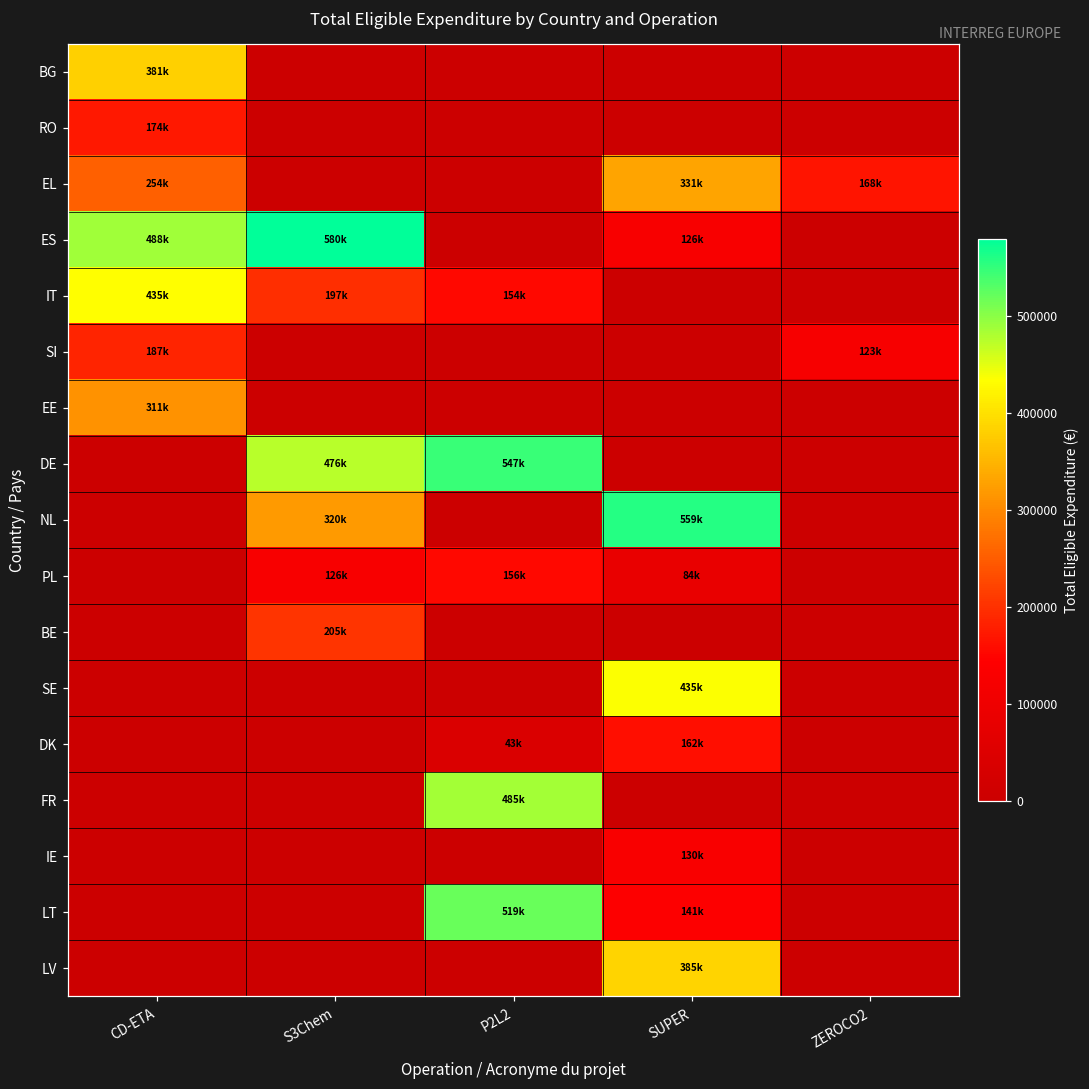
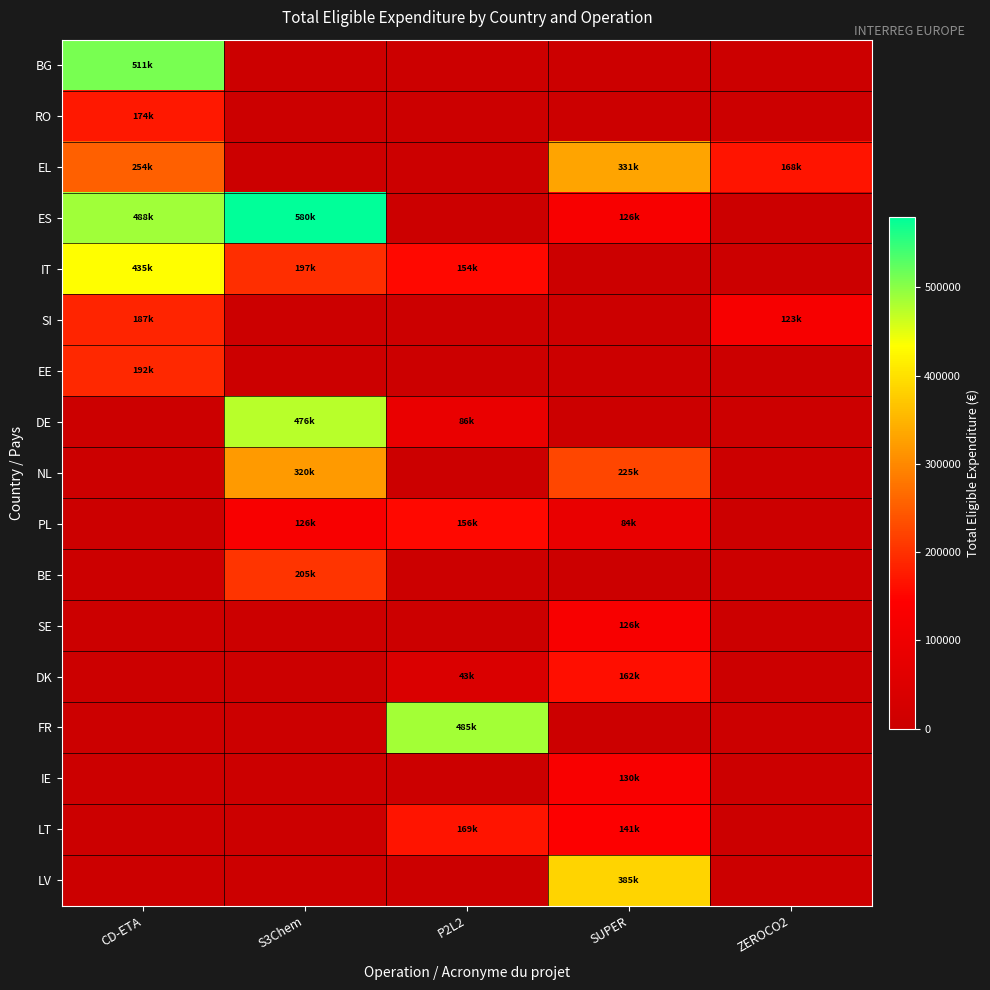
BG, CD-ETA: 381k -> 511k
EE, CD-ETA: 311k -> 192k
DE, P2L2: 547k -> 86k
NL, SUPER: 559k -> 225k
SE, SUPER: 435k -> 126k
LT, P2L2: 519k -> 169k
